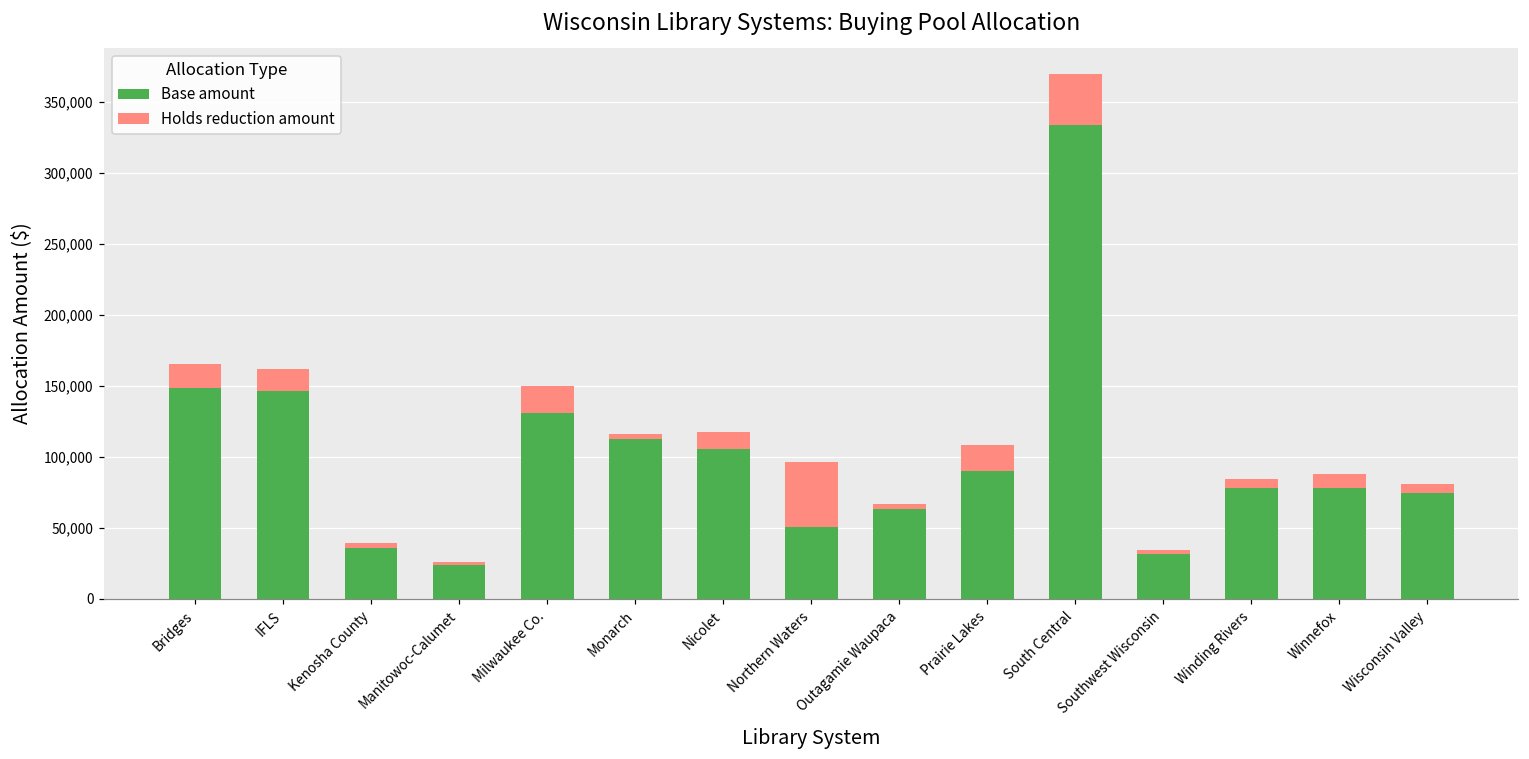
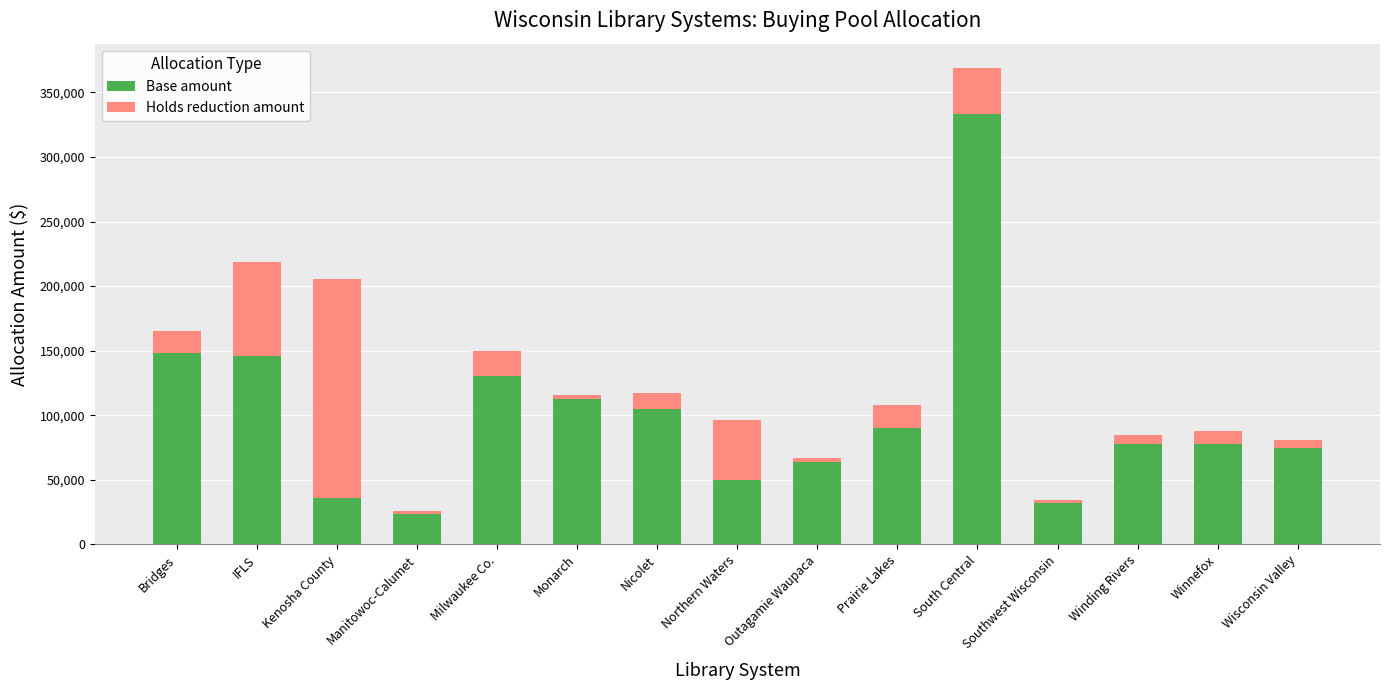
Holds reduction amount, IFLS: 16,000 -> 72,000
Holds reduction amount, Kenosha County: 3,000 -> 170,000
